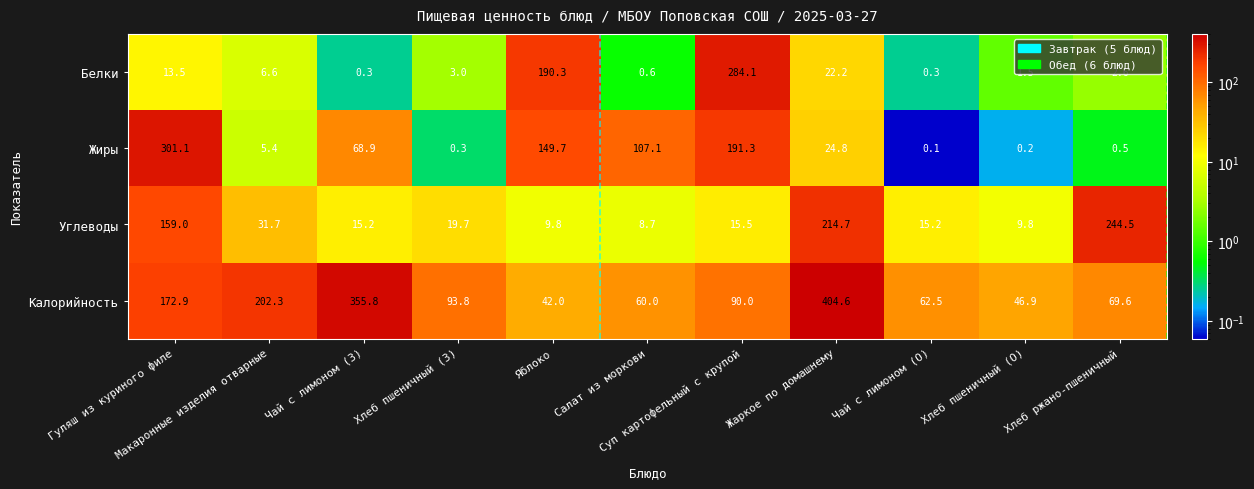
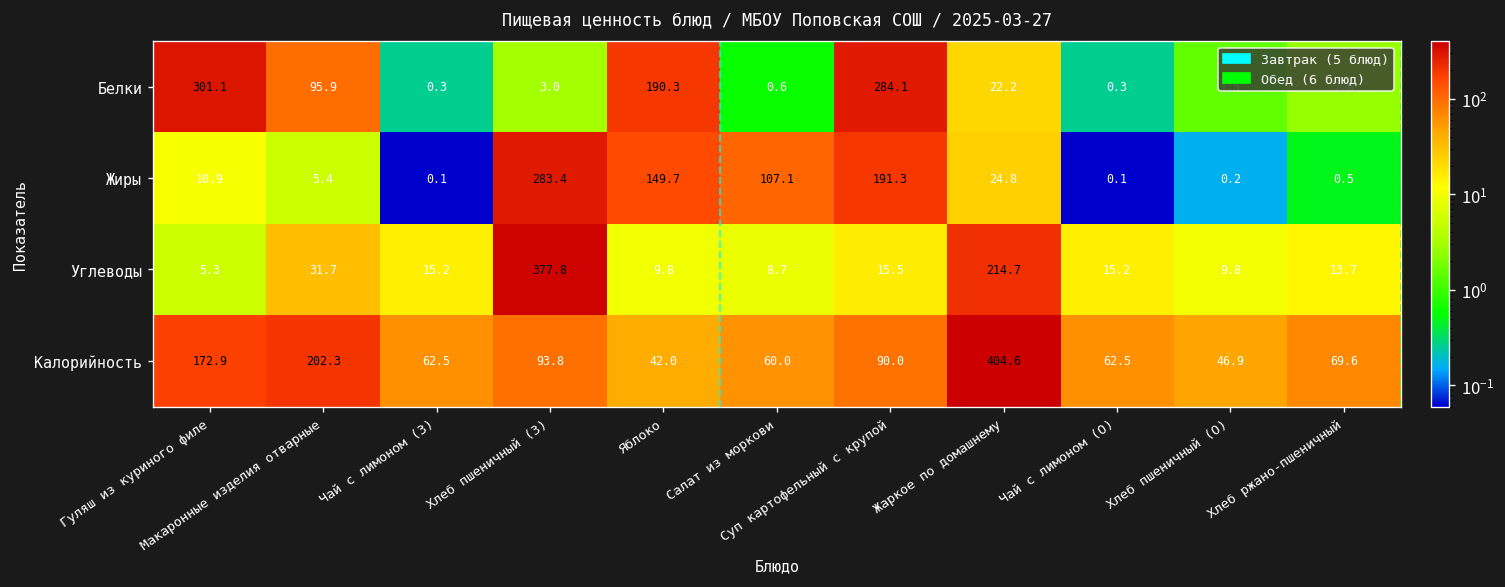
Белки, Гуляш из куриного филе: 13.5 -> 301.1
Белки, Макаронные изделия отварные: 6.6 -> 95.9
Жиры, Гуляш из куриного филе: 301.1 -> 10.9
Жиры, Чай с лимоном (З): 68.9 -> 0.1
Жиры, Хлеб пшеничный (З): 0.3 -> 283.4
Углеводы, Гуляш из куриного филе: 159.0 -> 5.3
Углеводы, Хлеб пшеничный (З): 19.7 -> 377.8
Углеводы, Хлеб ржано-пшеничный: 244.5 -> 13.7
Калорийность, Чай с лимоном (З): 355.8 -> 62.5
